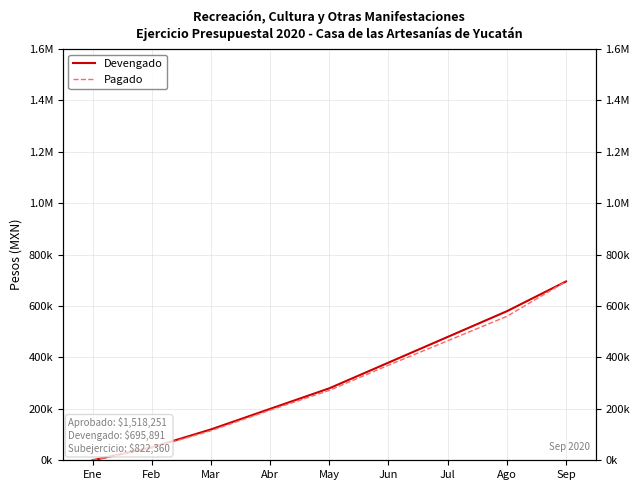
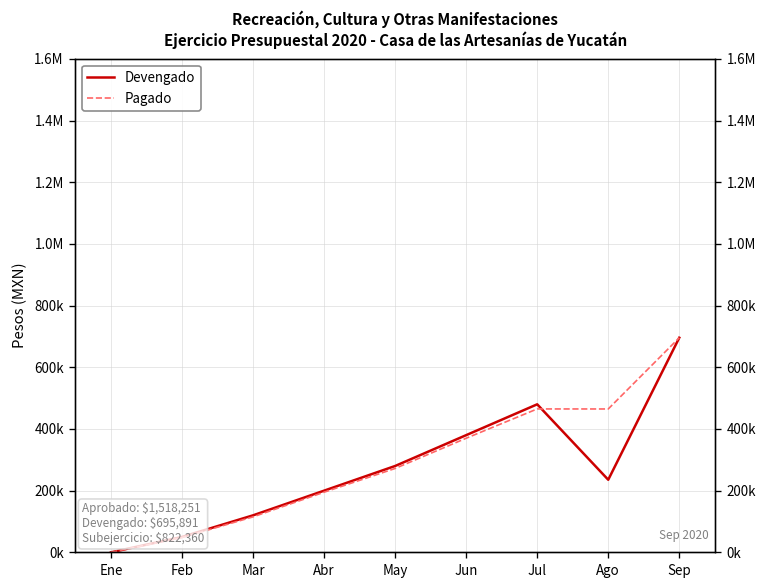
Devengado, Ago: 580000 -> 240000
Pagado, Ago: 560000 -> 460000
